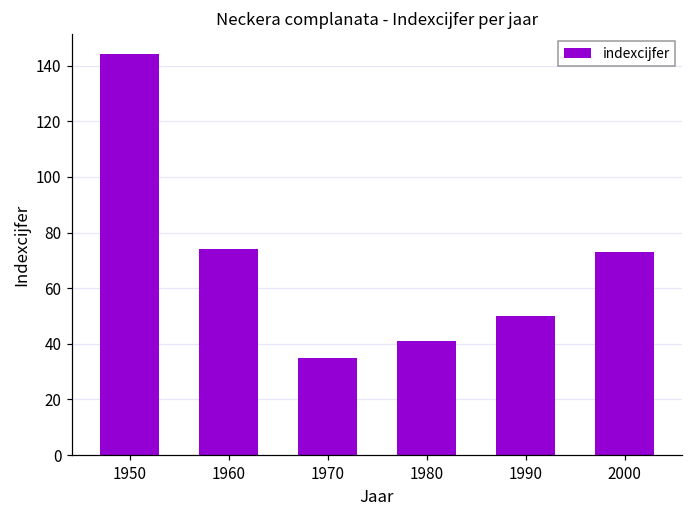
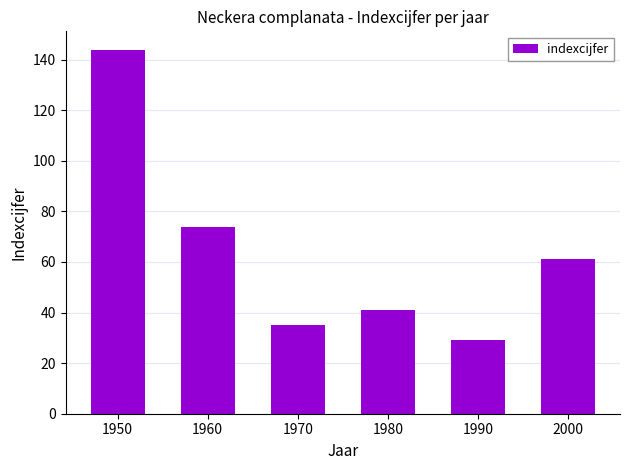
1990: 50 -> 29
2000: 73 -> 61
